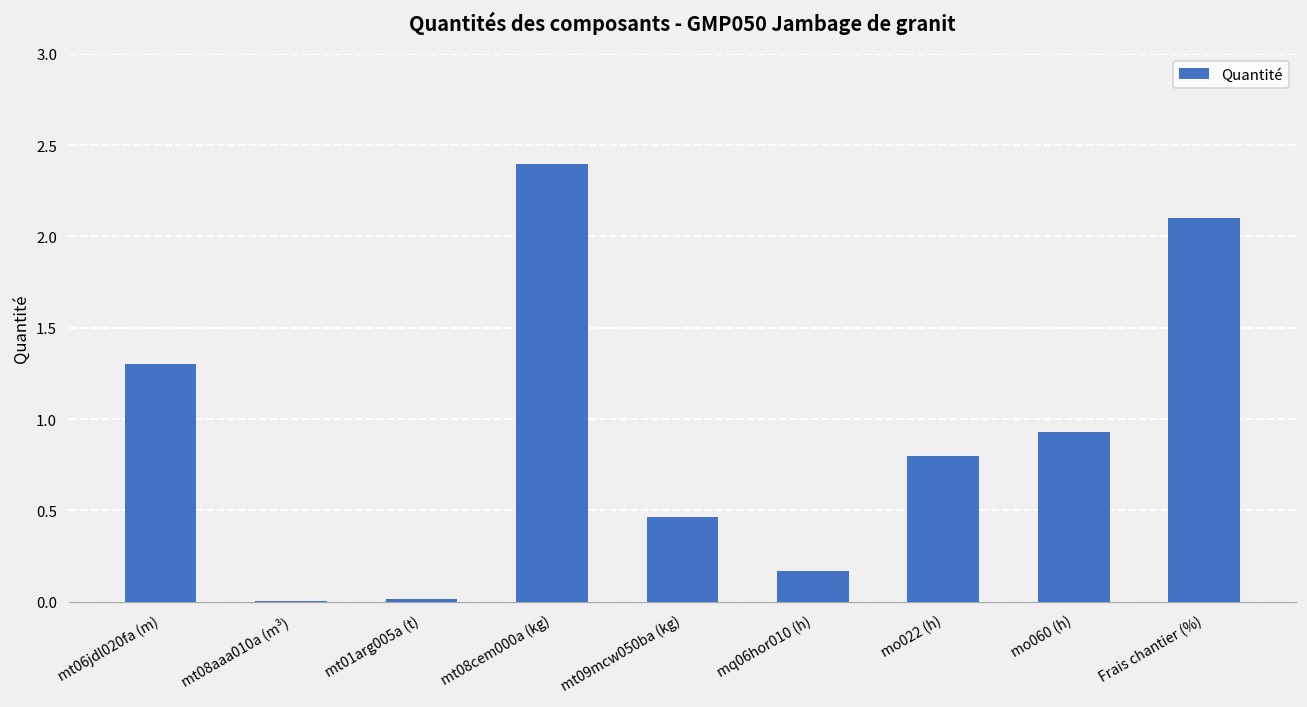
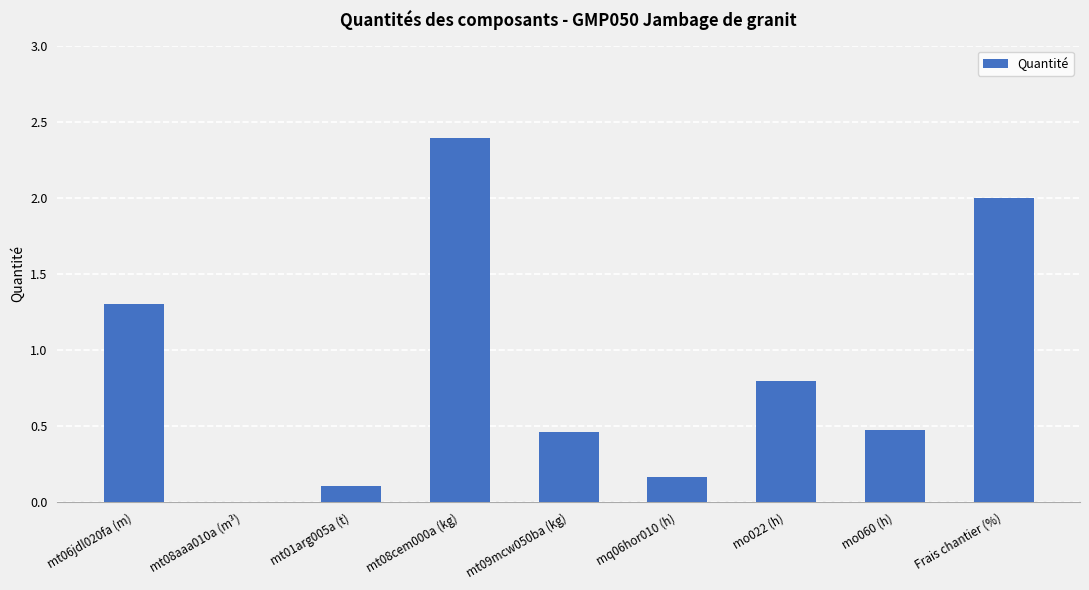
mt01arg005a (t): 0.02 -> 0.11
mo060 (h): 0.93 -> 0.48
Frais chantier (%): 2.1 -> 2.0
